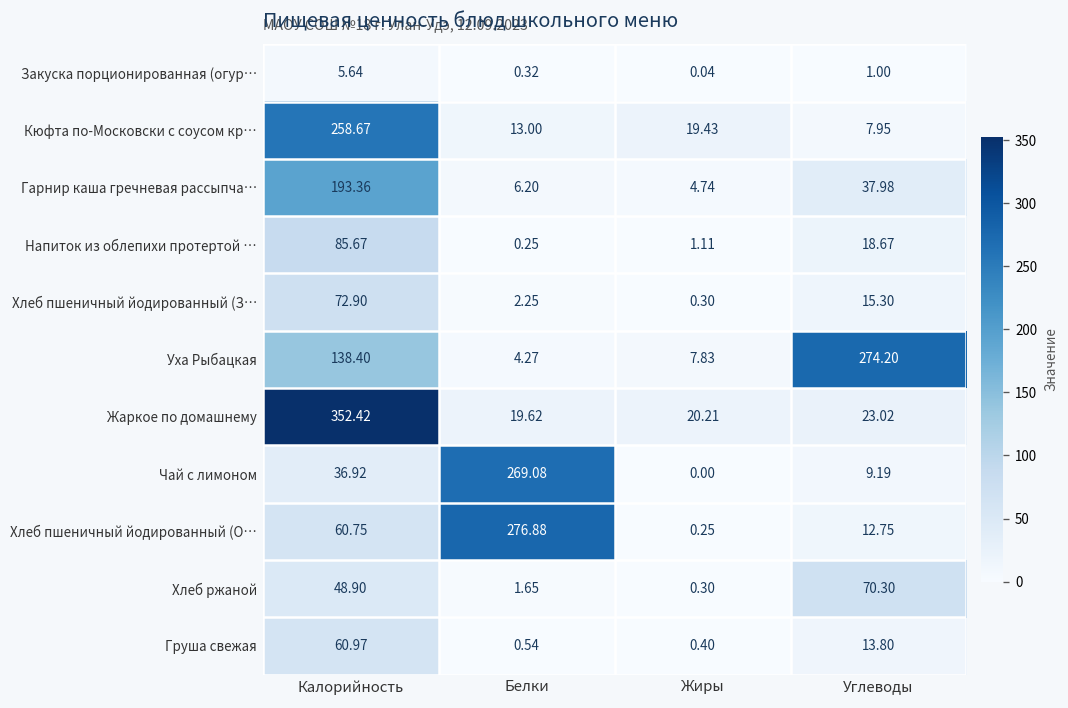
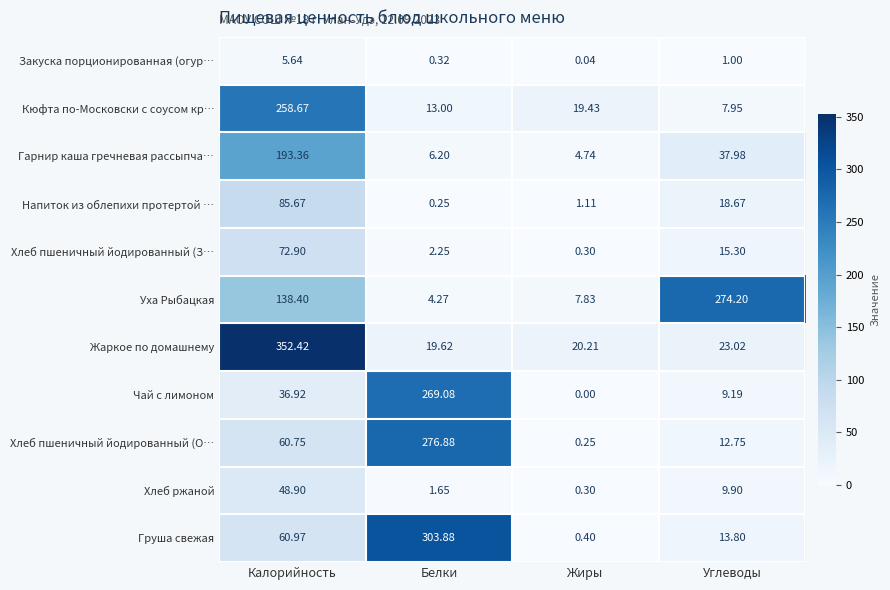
Хлеб ржаной, Углеводы: 70.30 -> 9.90
Груша свежая, Белки: 0.54 -> 303.88
